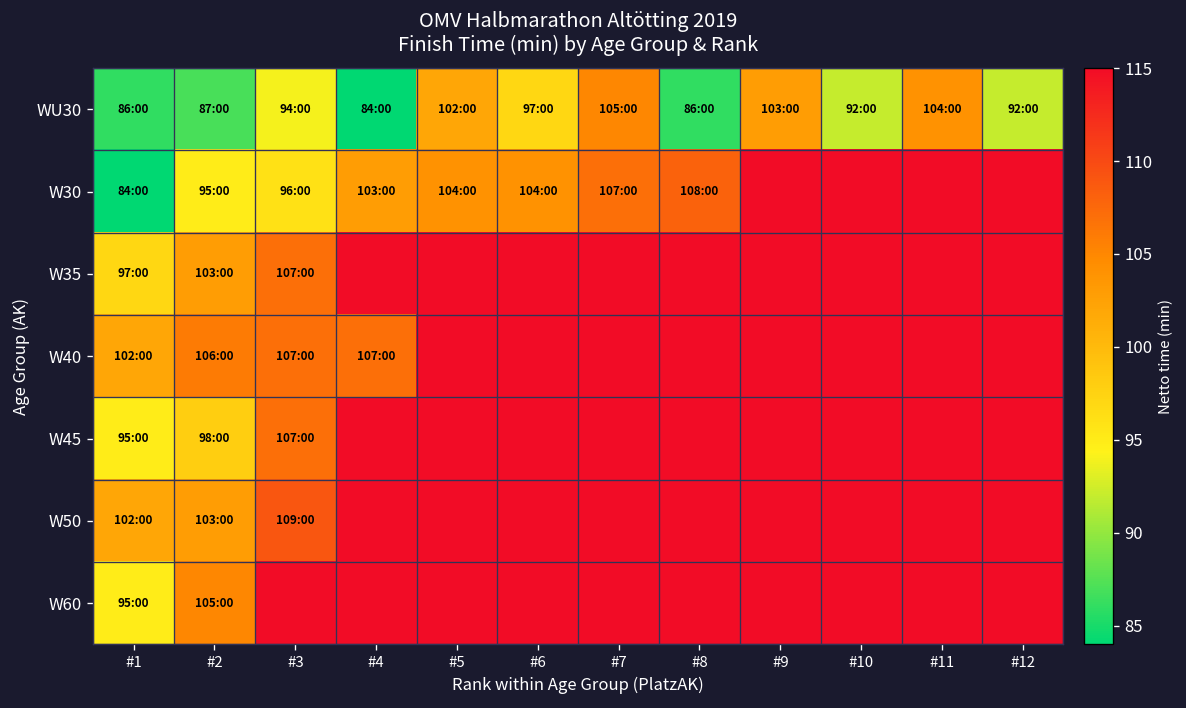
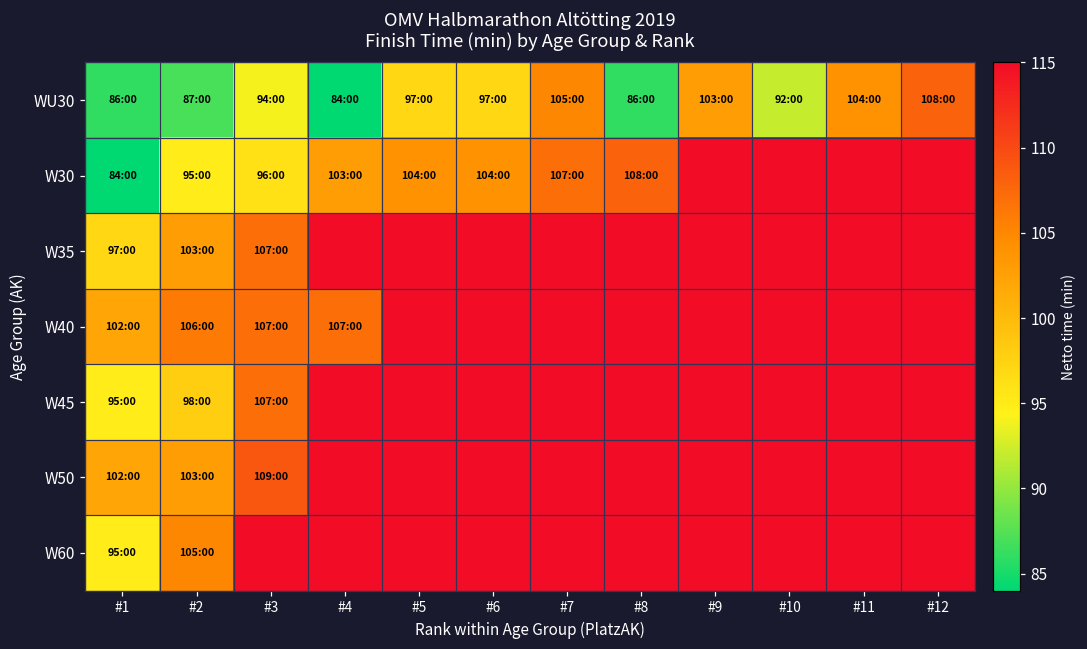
WU30, #5: 102:00 -> 97:00
WU30, #12: 92:00 -> 108:00
